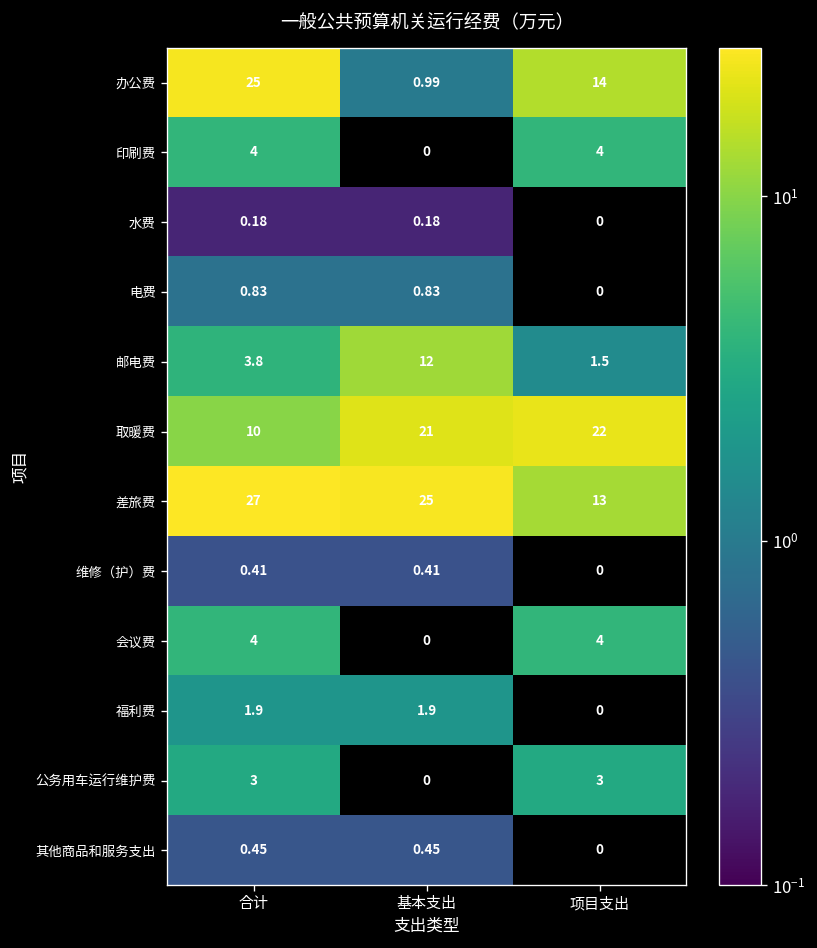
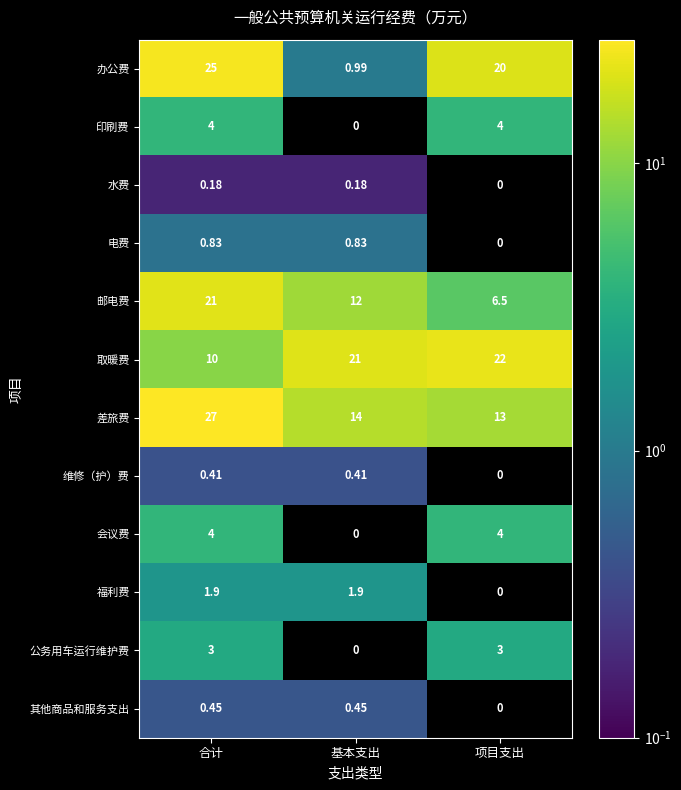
办公费, 项目支出: 14 -> 20
邮电费, 合计: 3.8 -> 21
邮电费, 项目支出: 1.5 -> 6.5
差旅费, 基本支出: 25 -> 14
